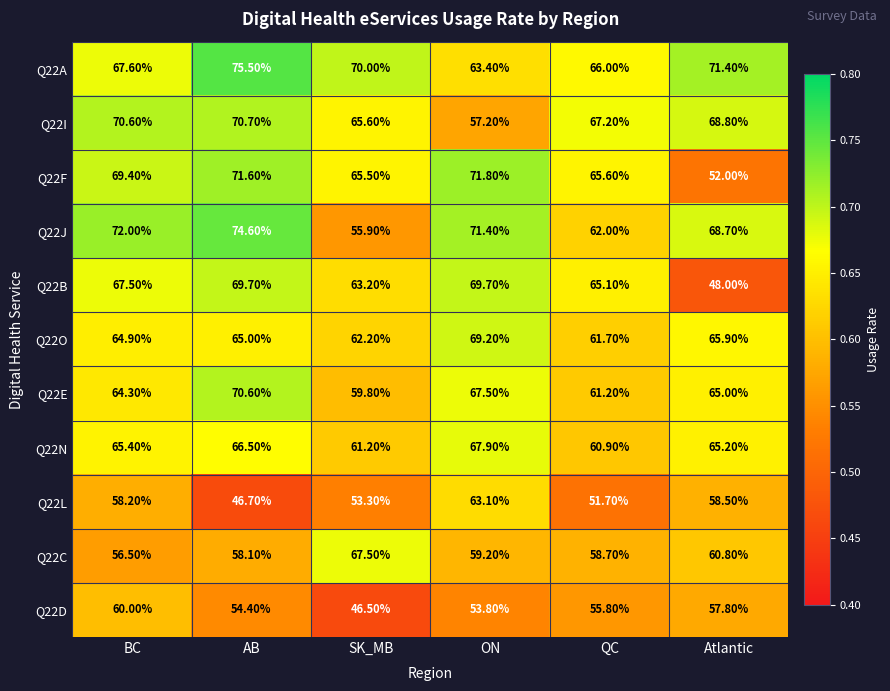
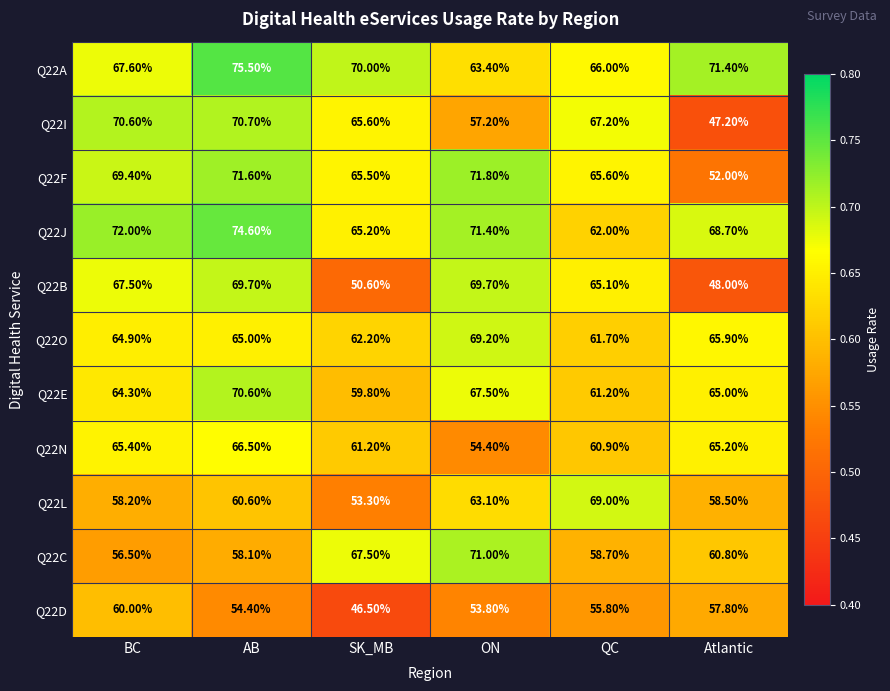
Q22I, Atlantic: 68.80% -> 47.20%
Q22J, SK_MB: 55.90% -> 65.20%
Q22B, SK_MB: 63.20% -> 50.60%
Q22N, ON: 67.90% -> 54.40%
Q22L, AB: 46.70% -> 60.60%
Q22L, QC: 51.70% -> 69.00%
Q22C, ON: 59.20% -> 71.00%
